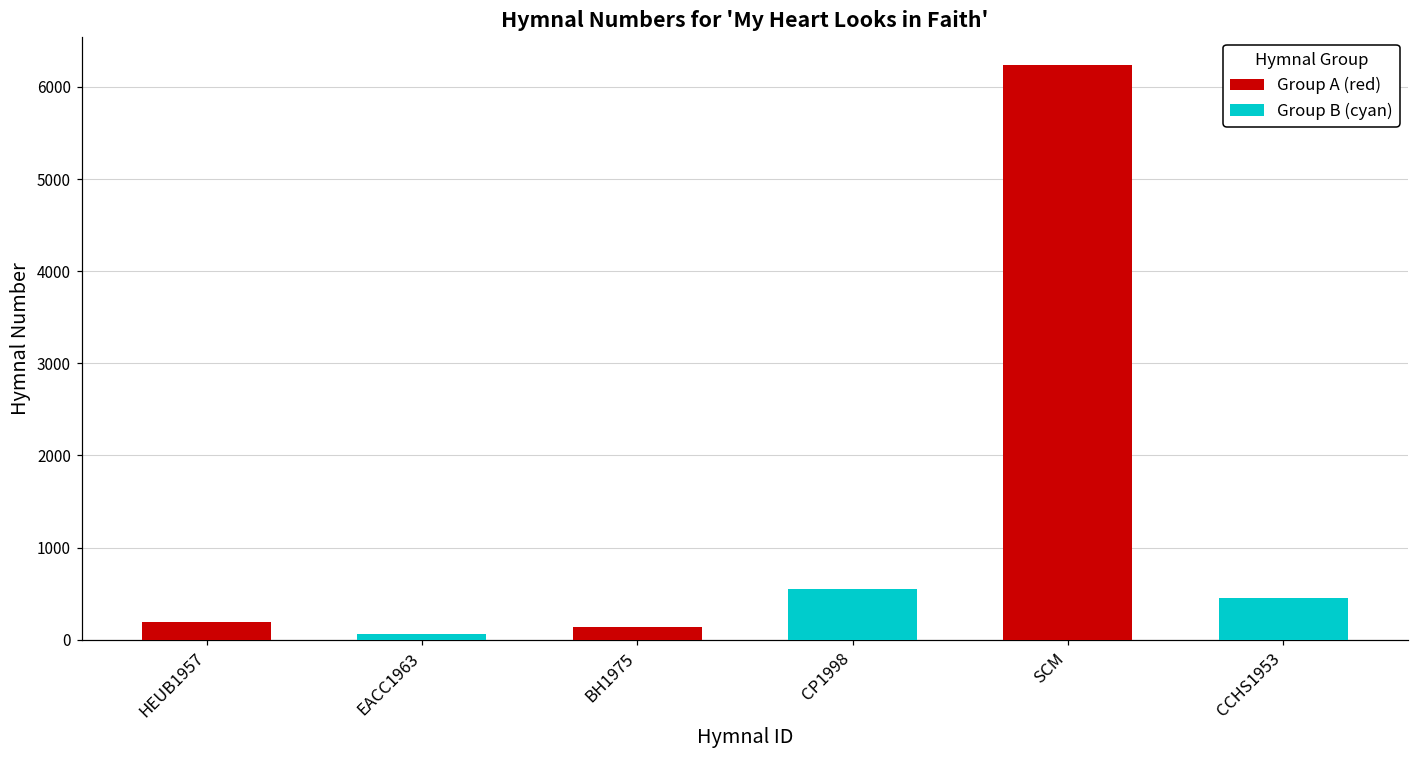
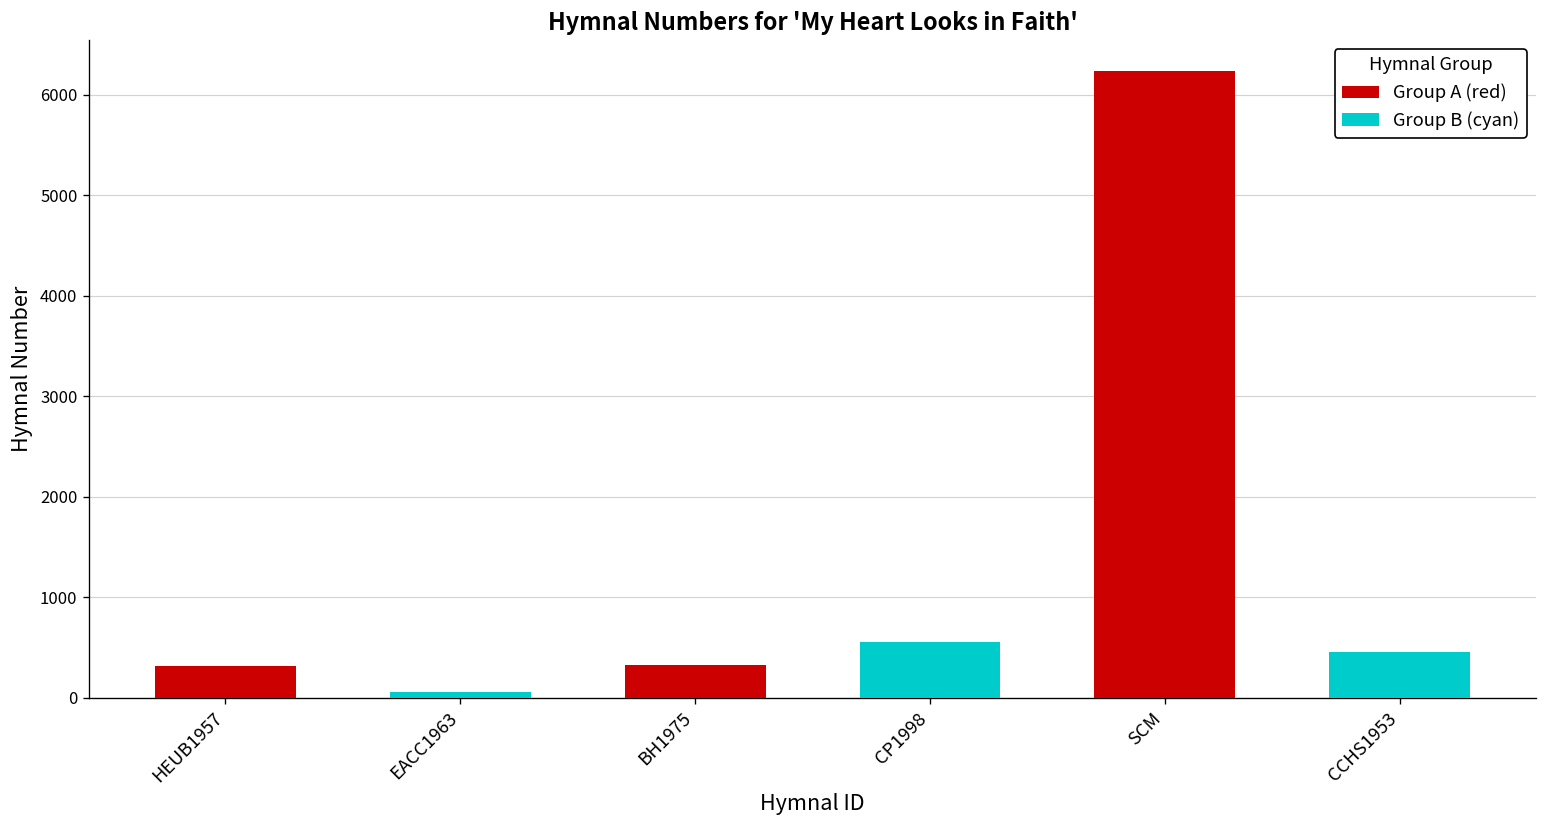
Group A (red), HEUB1957: 200 -> 300
Group A (red), BH1975: 100 -> 300
